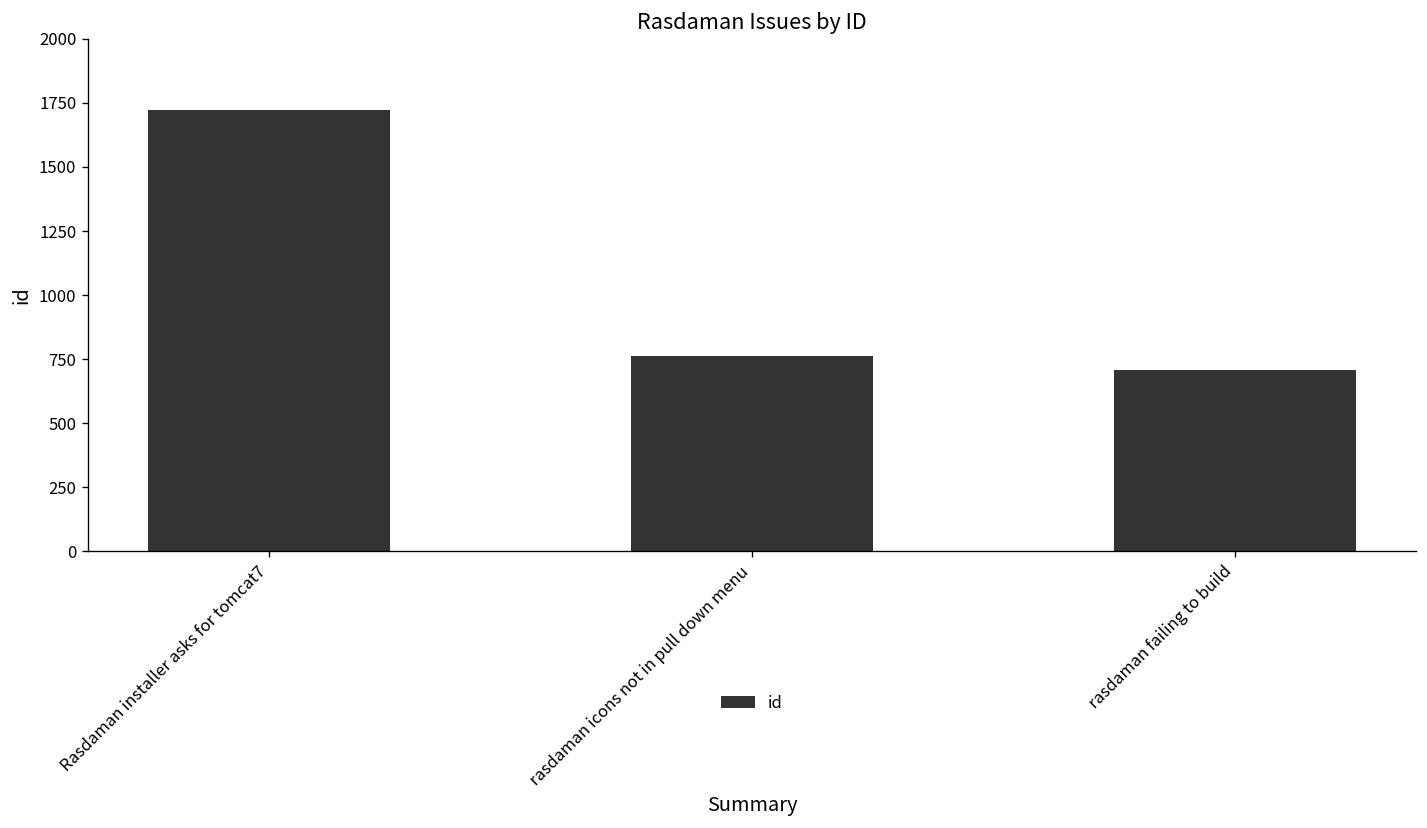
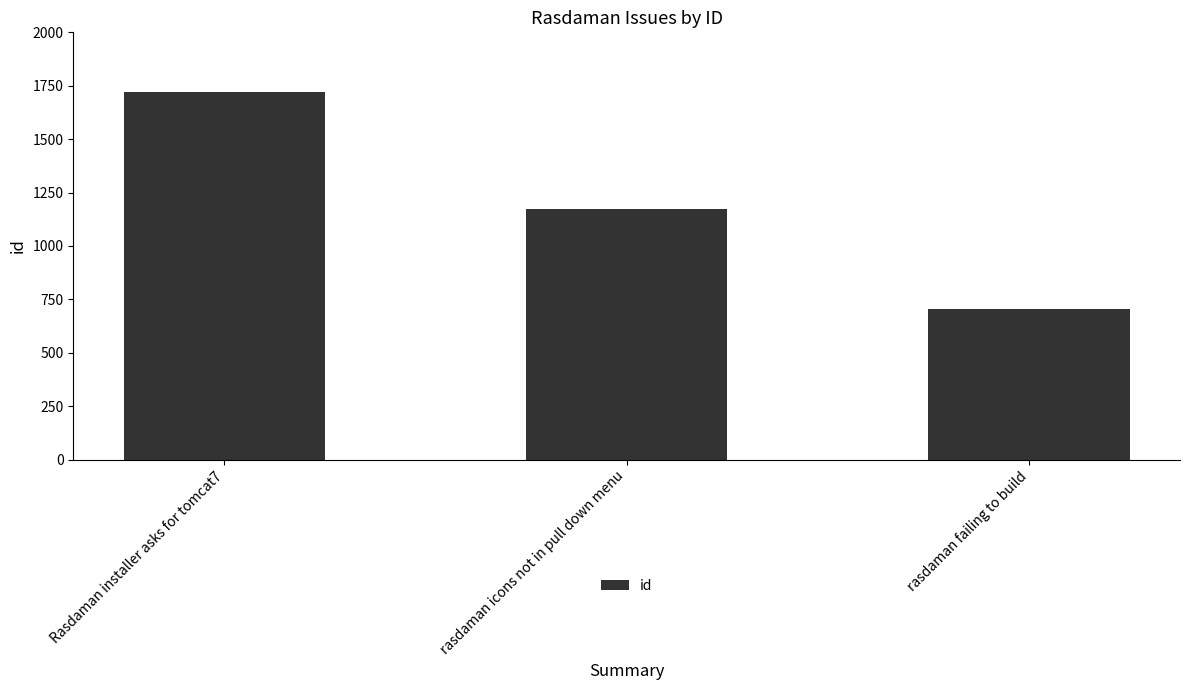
rasdaman icons not in pull down menu: 760 -> 1170
